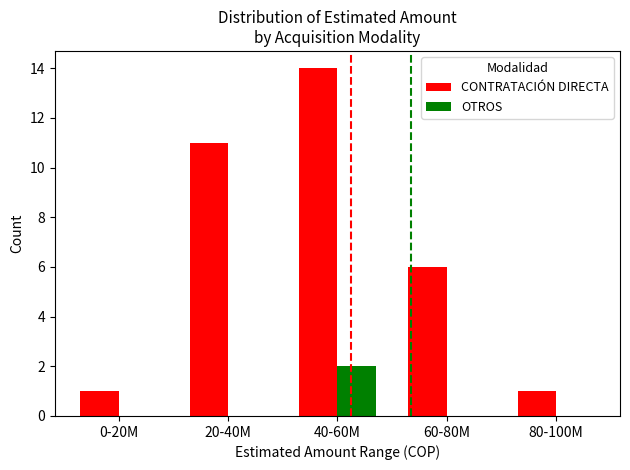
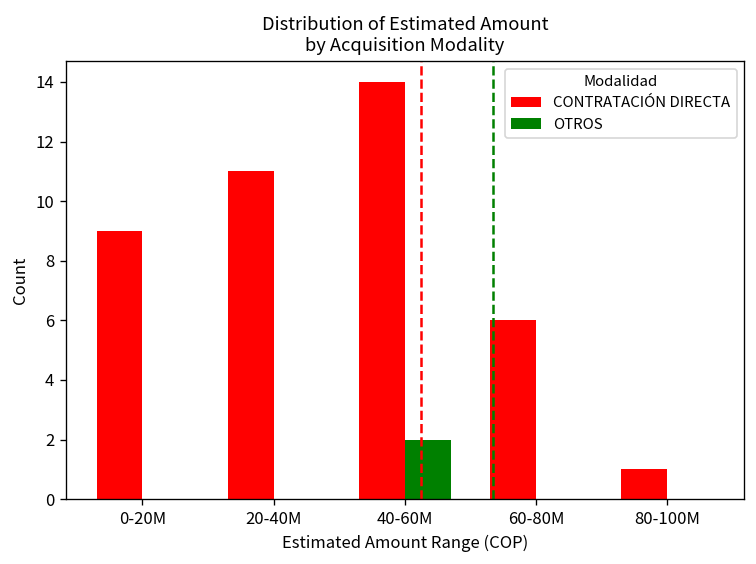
CONTRATACIÓN DIRECTA, 0-20M: 1 -> 9
